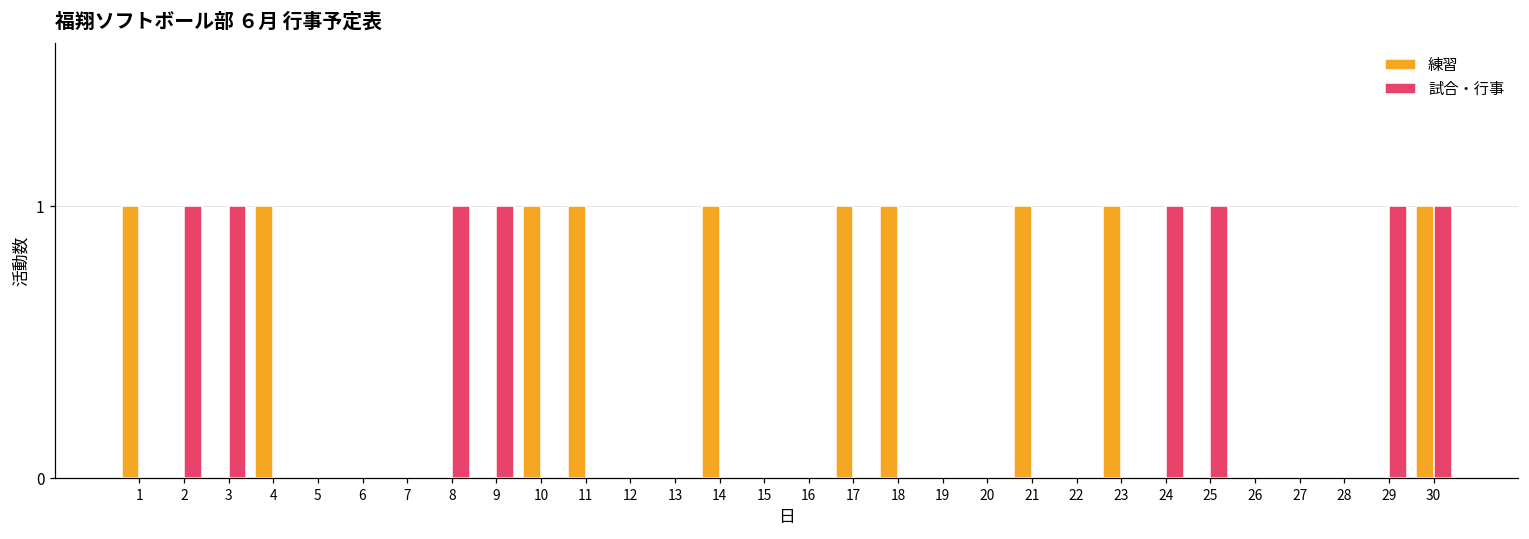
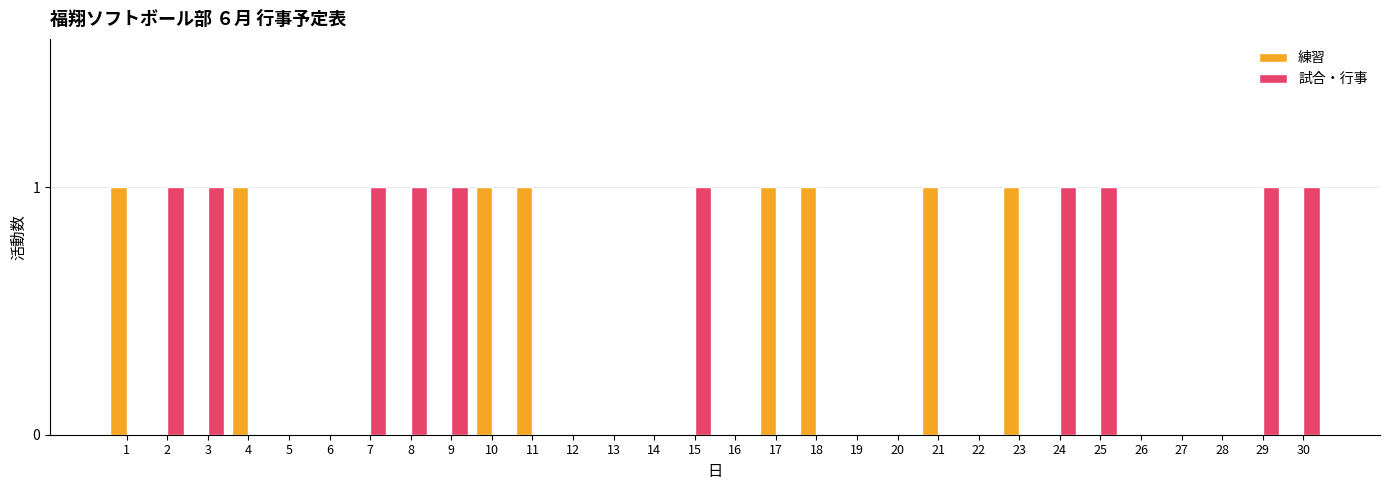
試合・行事, 7: 0 -> 1
練習, 14: 1 -> 0
試合・行事, 15: 0 -> 1
練習, 30: 1 -> 0
